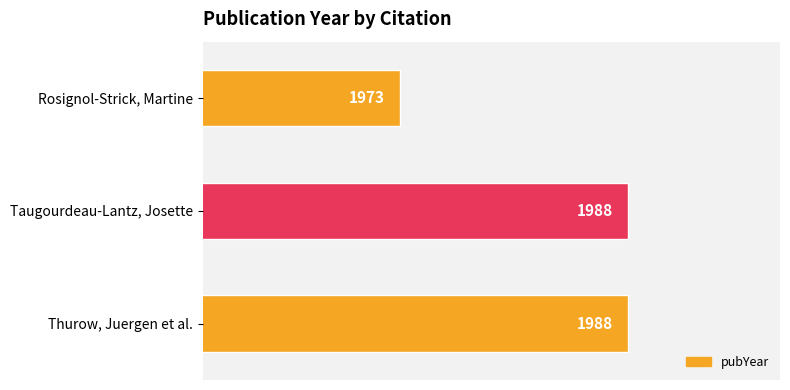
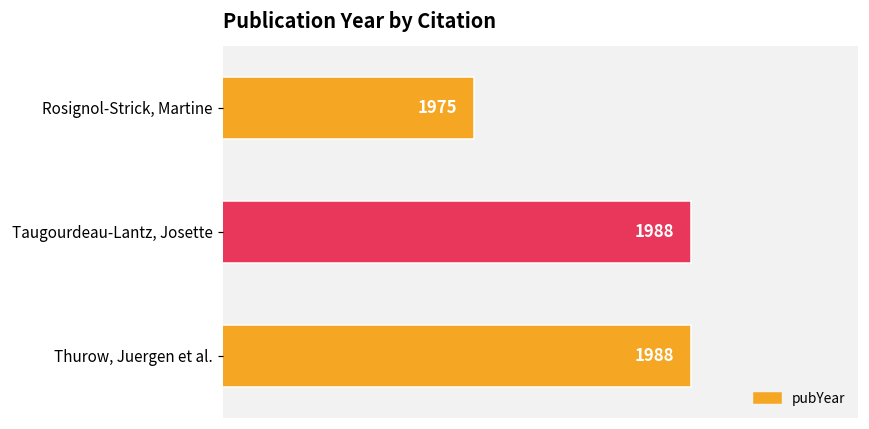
Rosignol-Strick, Martine: 1973 -> 1975
